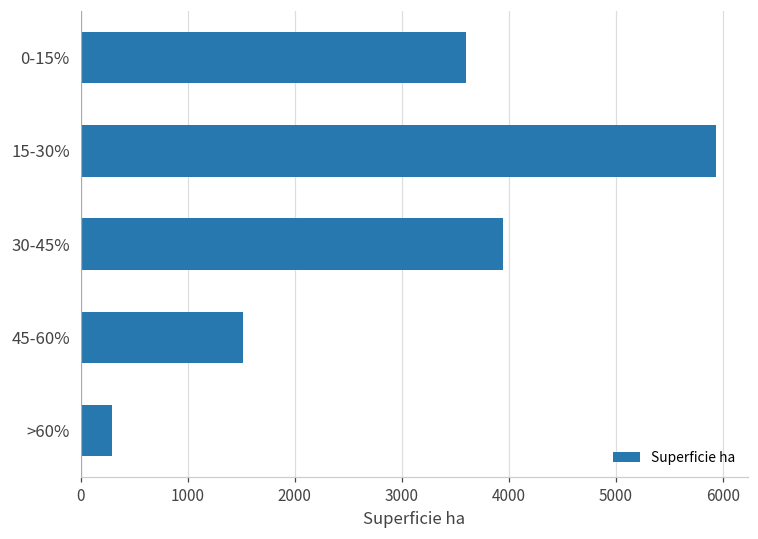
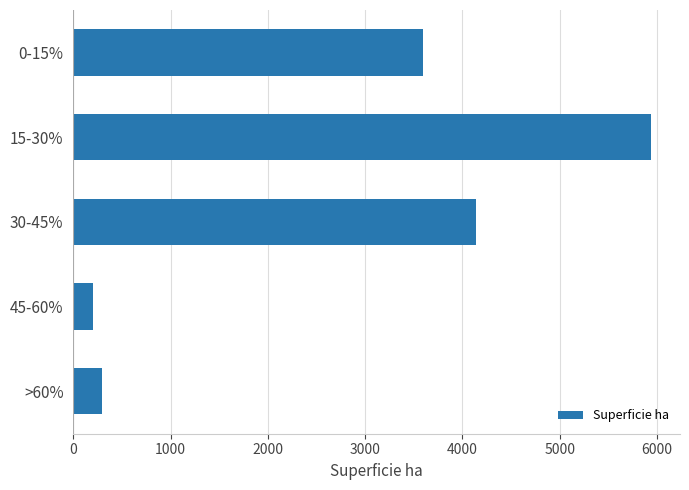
30-45%: 3900 -> 4100
45-60%: 1500 -> 200
